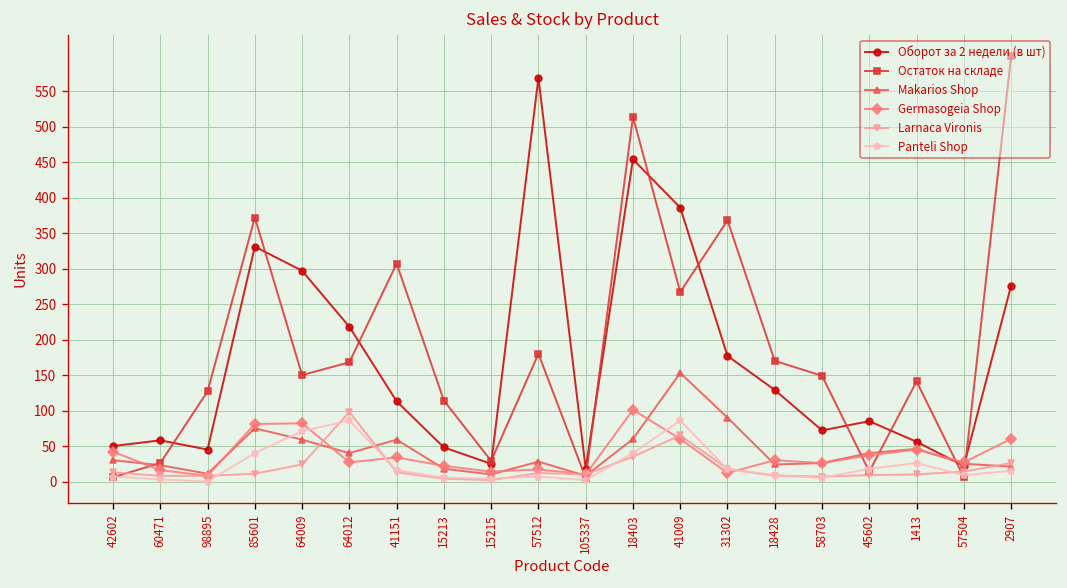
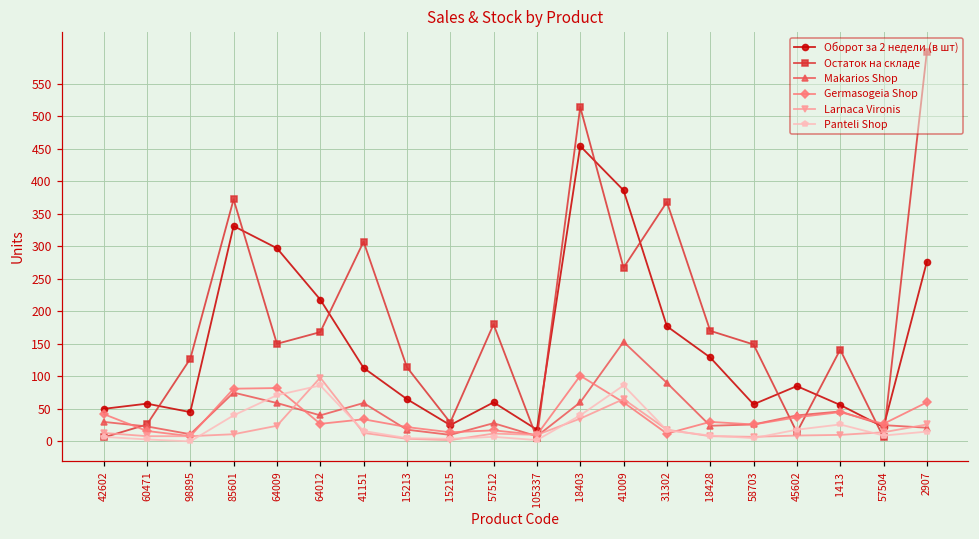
Оборот за 2 недели (в шт), 15213: 50 -> 70
Оборот за 2 недели (в шт), 57512: 570 -> 60
Оборот за 2 недели (в шт), 58703: 70 -> 60
